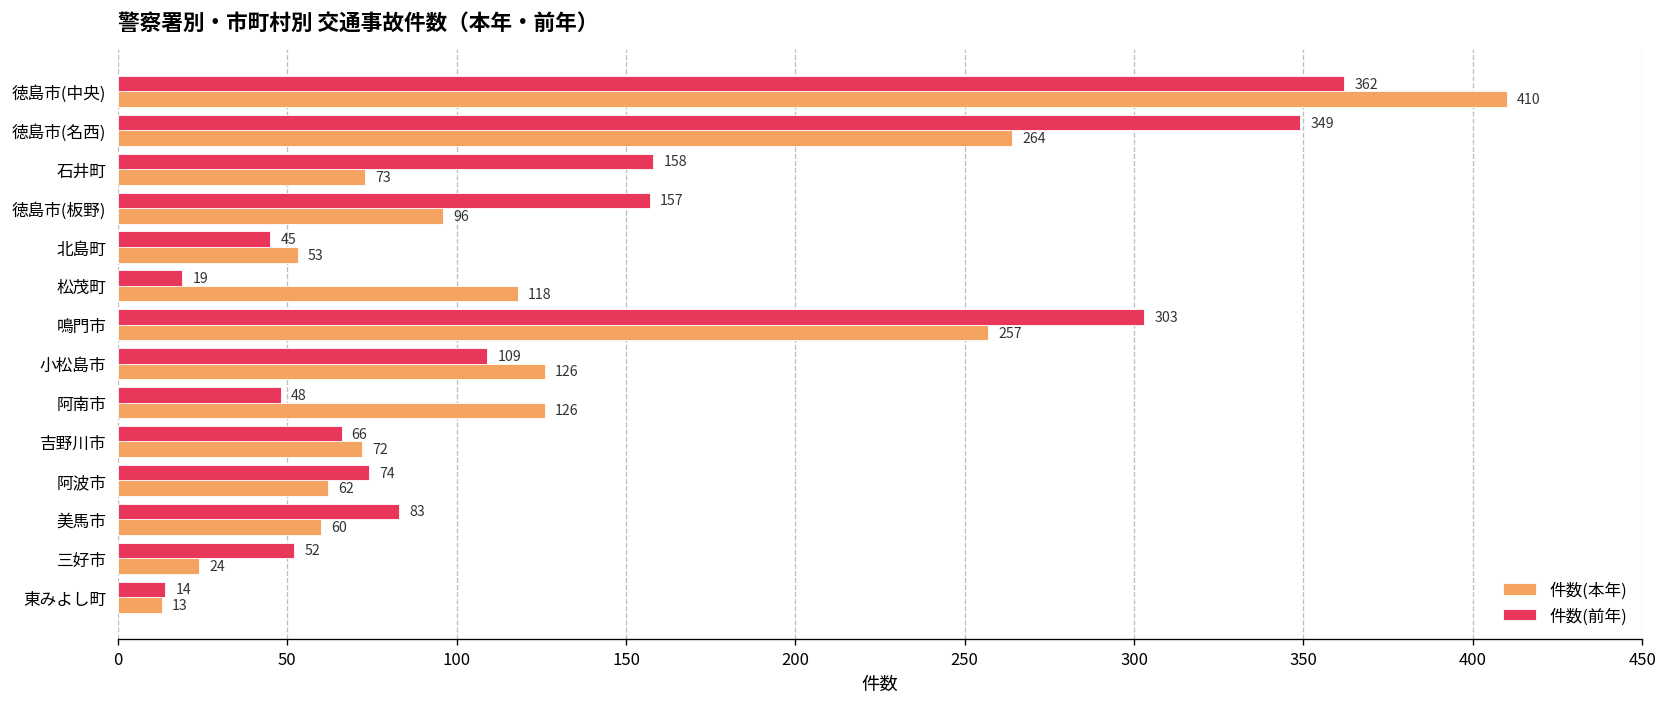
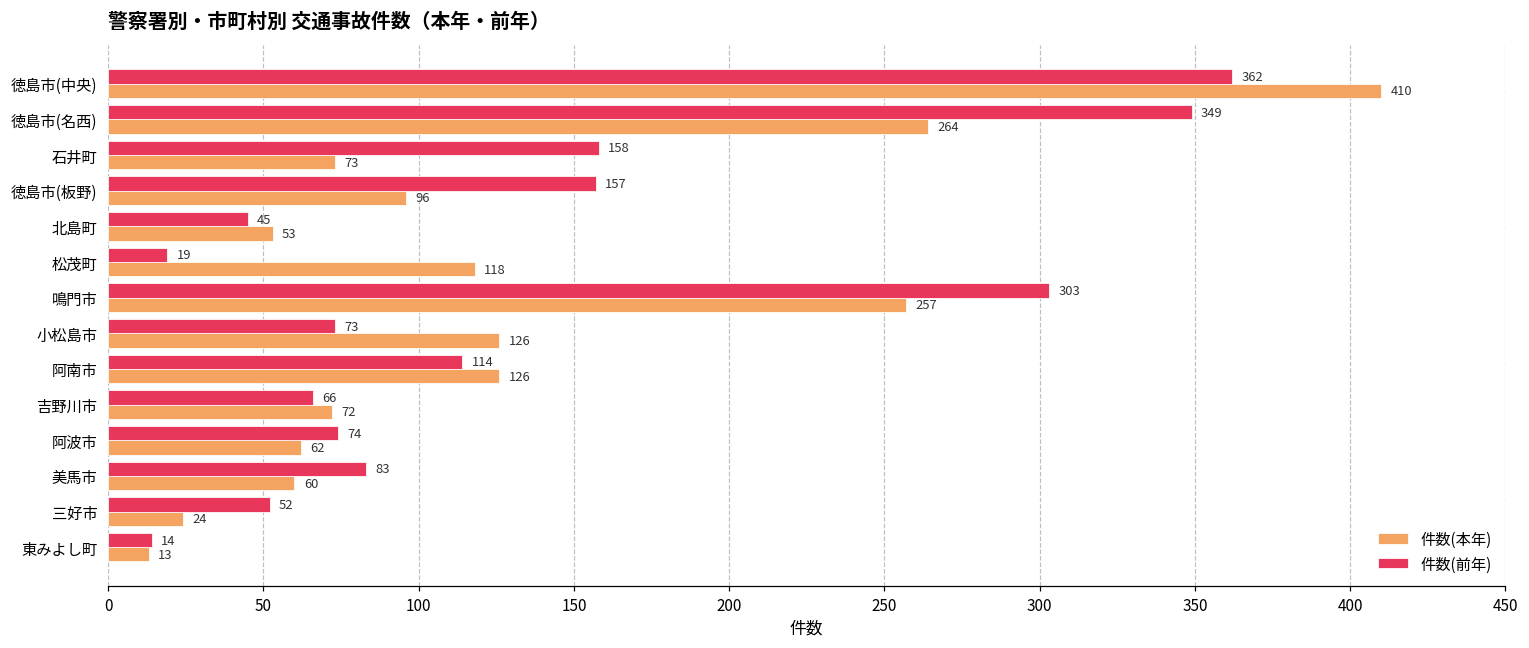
件数(前年), 小松島市: 109 -> 73
件数(前年), 阿南市: 48 -> 114
